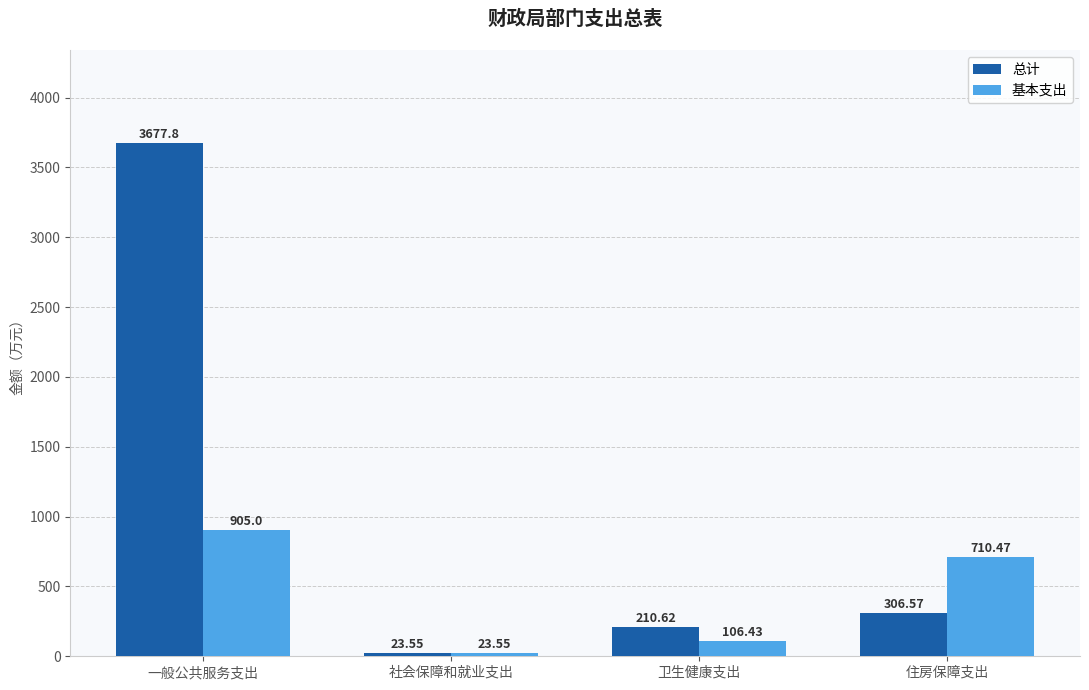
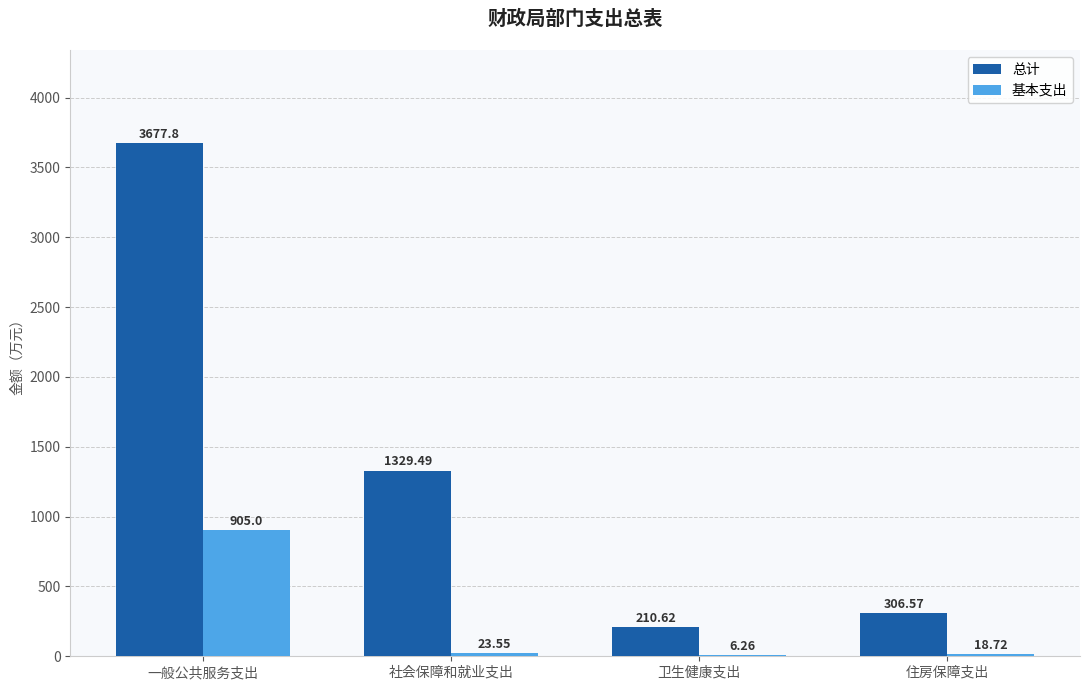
总计, 社会保障和就业支出: 23.55 -> 1329.49
基本支出, 卫生健康支出: 106.43 -> 6.26
基本支出, 住房保障支出: 710.47 -> 18.72
